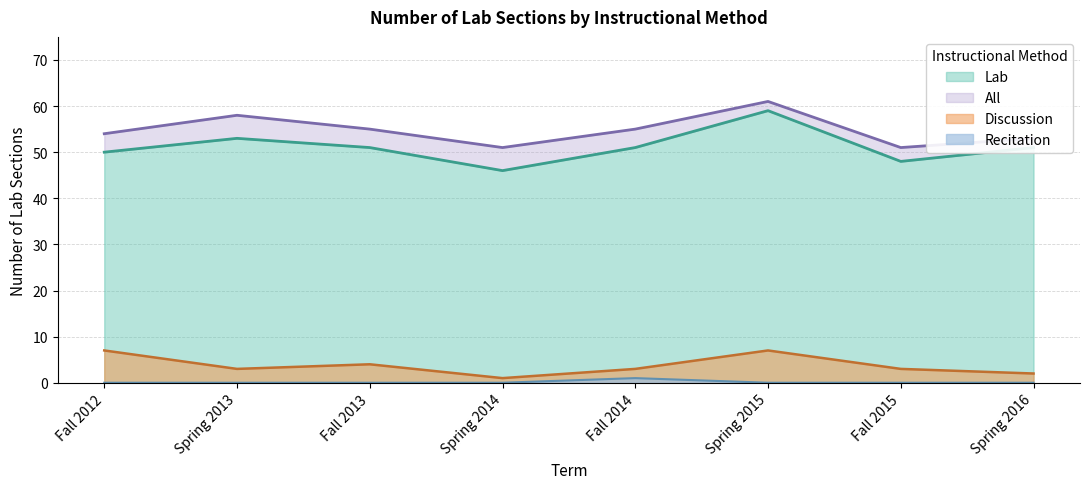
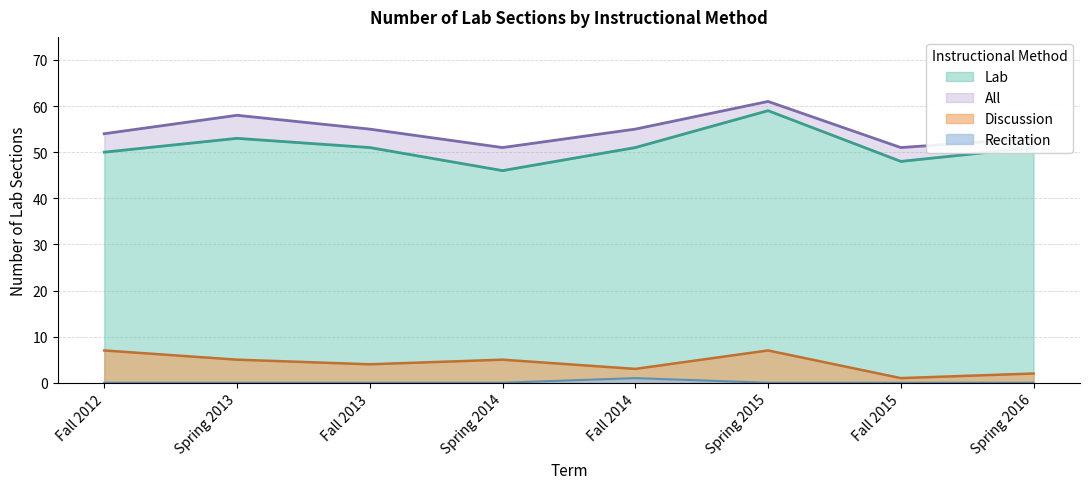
Discussion, Spring 2013: 3 -> 5
Discussion, Spring 2014: 1 -> 5
Discussion, Fall 2015: 3 -> 1
